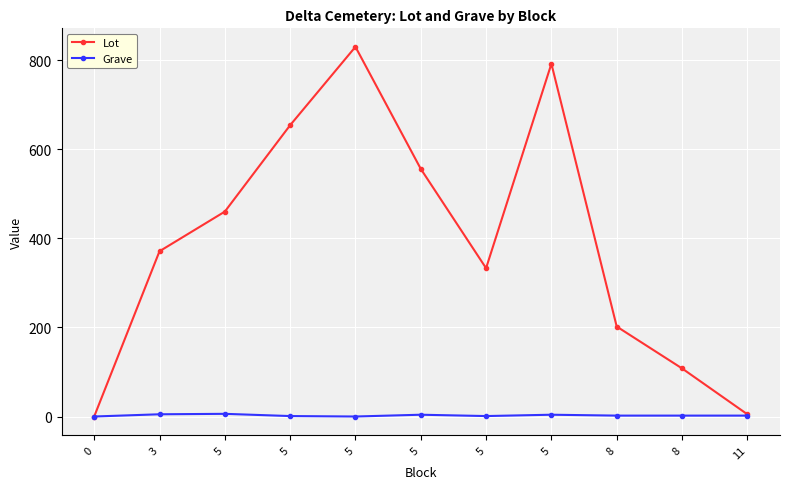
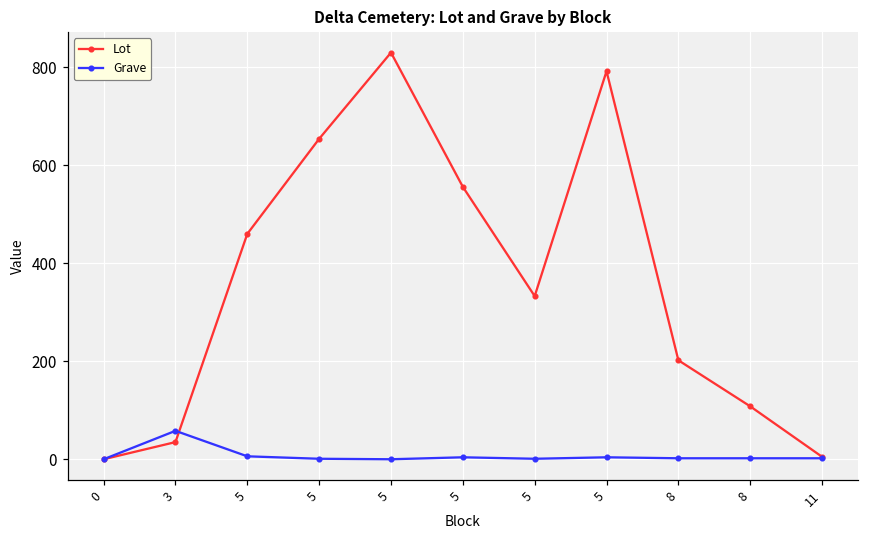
Lot, 3: 370 -> 40
Grave, 3: 10 -> 60
